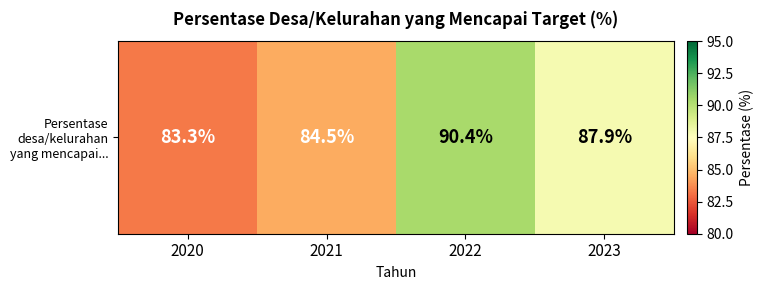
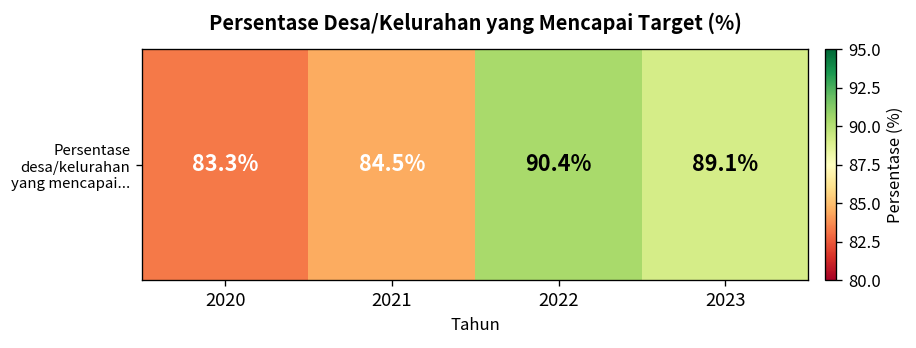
Persentase desa/kelurahan yang mencapai..., 2023: 87.9% -> 89.1%
